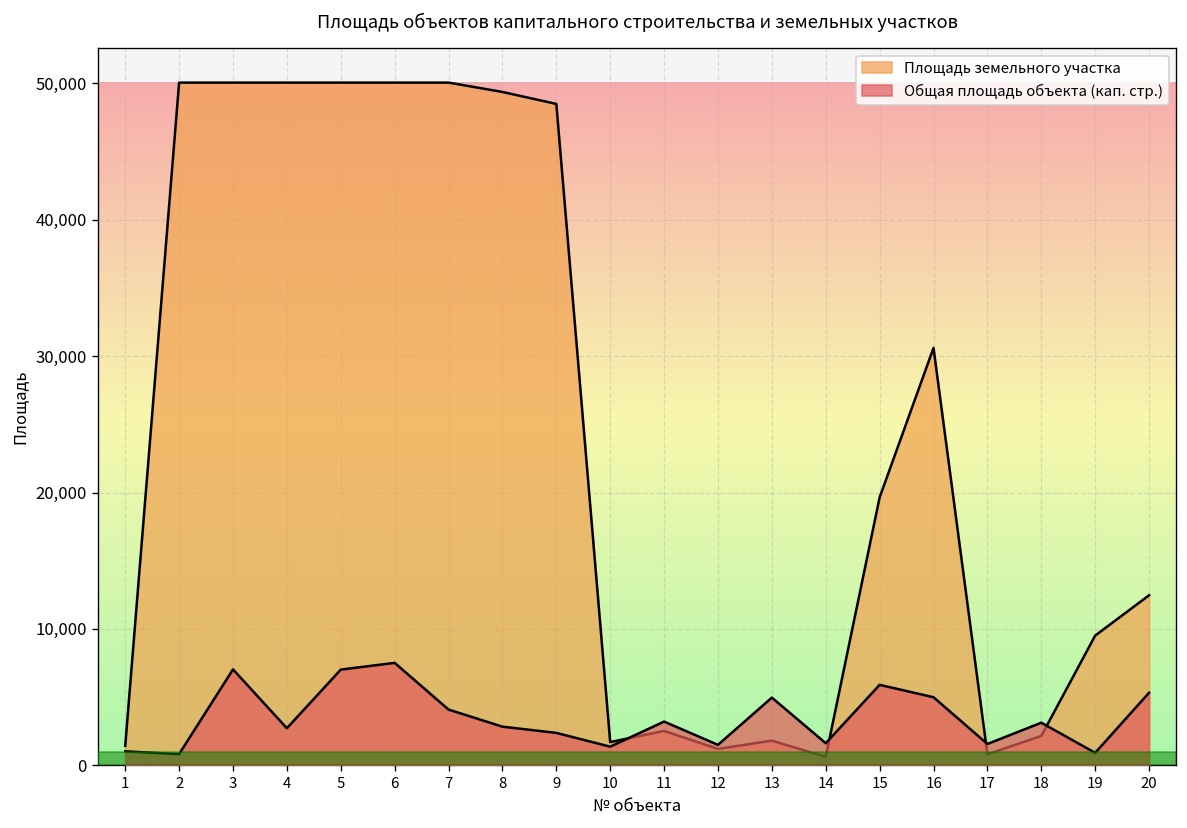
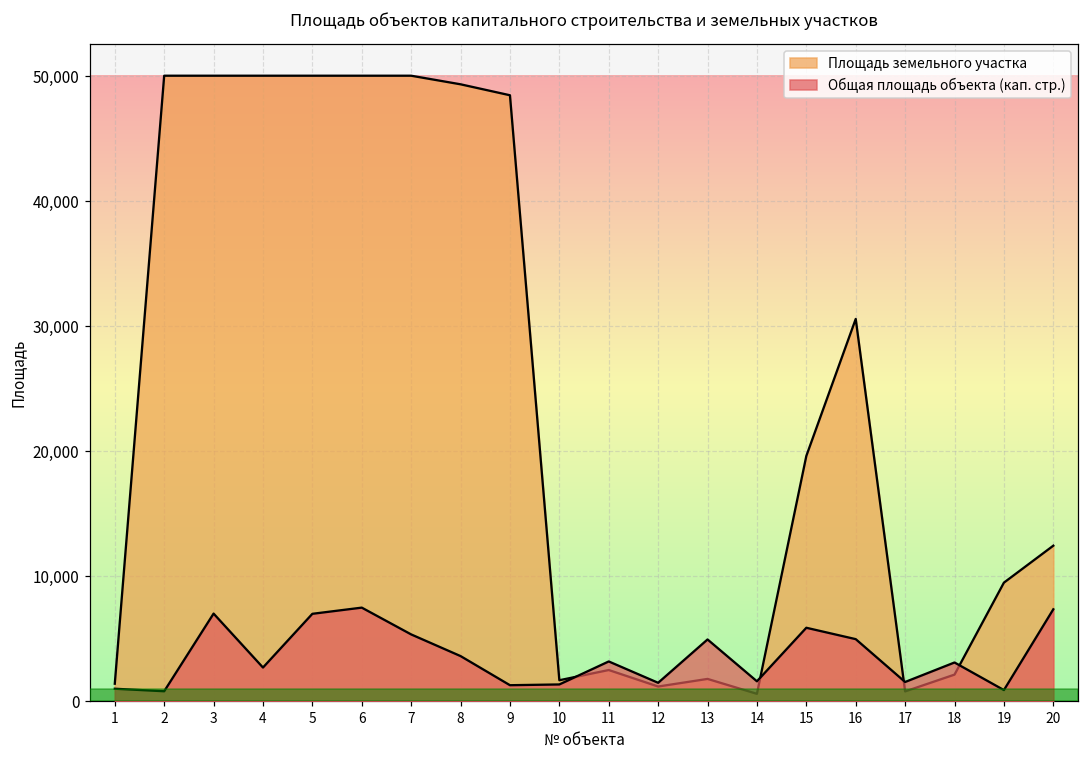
Общая площадь объекта (кап. стр.), 7: 4,100 -> 5,400
Общая площадь объекта (кап. стр.), 8: 2,800 -> 3,600
Общая площадь объекта (кап. стр.), 9: 2,400 -> 1,300
Общая площадь объекта (кап. стр.), 20: 5,300 -> 7,400
